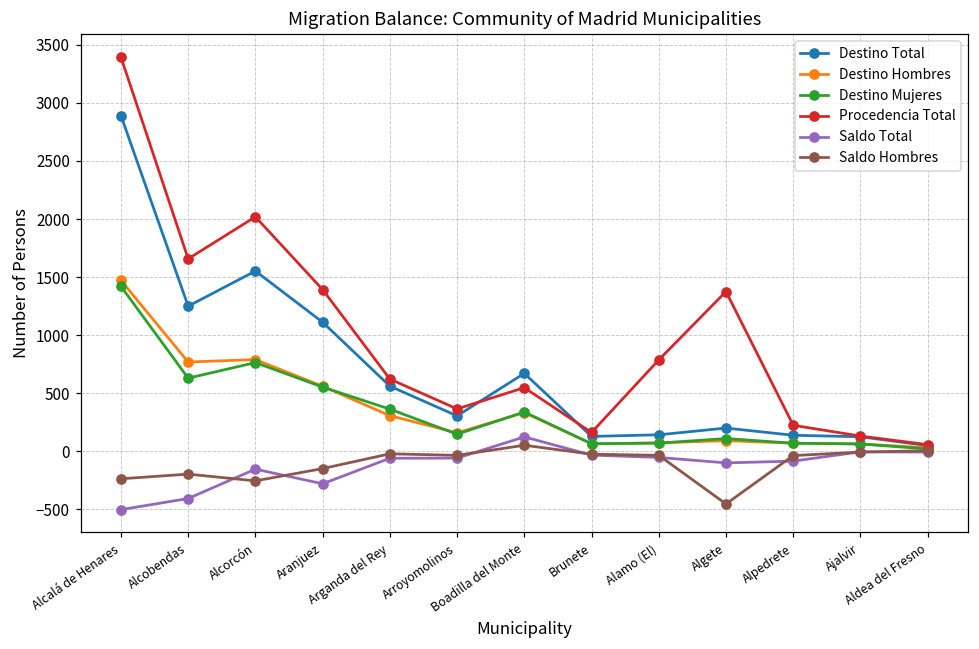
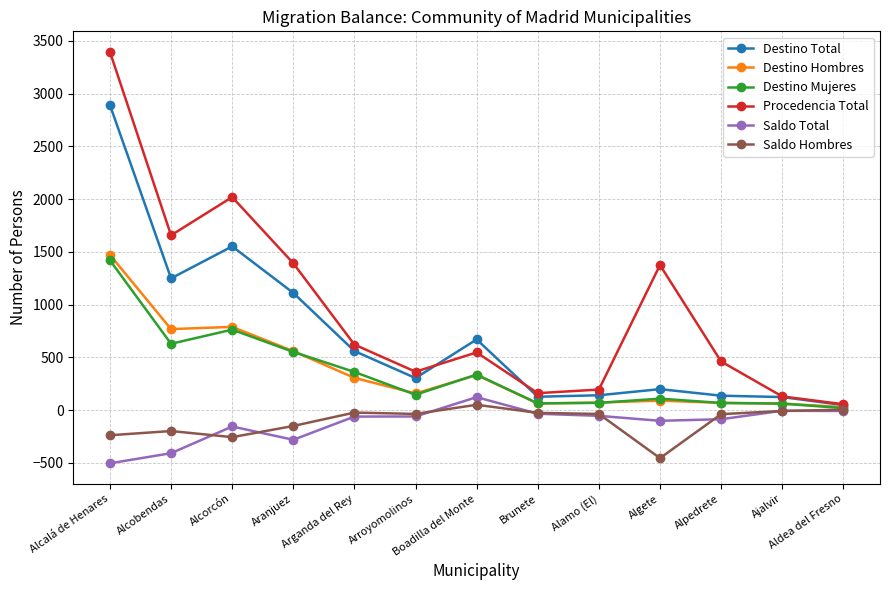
Procedencia Total, Alamo (El): 790 -> 200
Procedencia Total, Alpedrete: 220 -> 460
